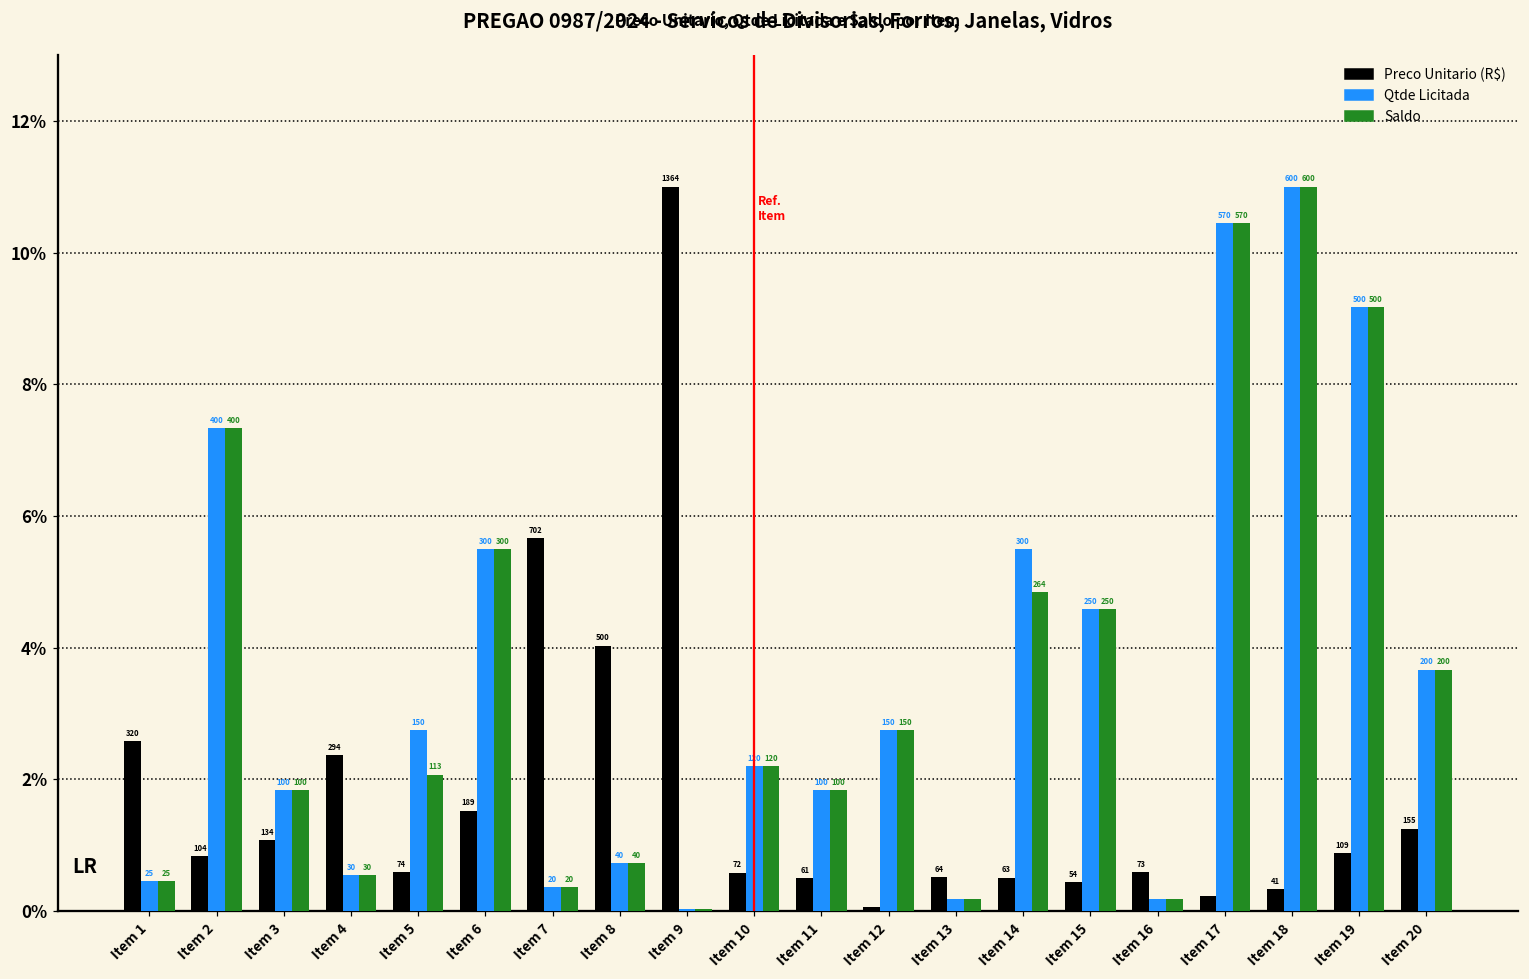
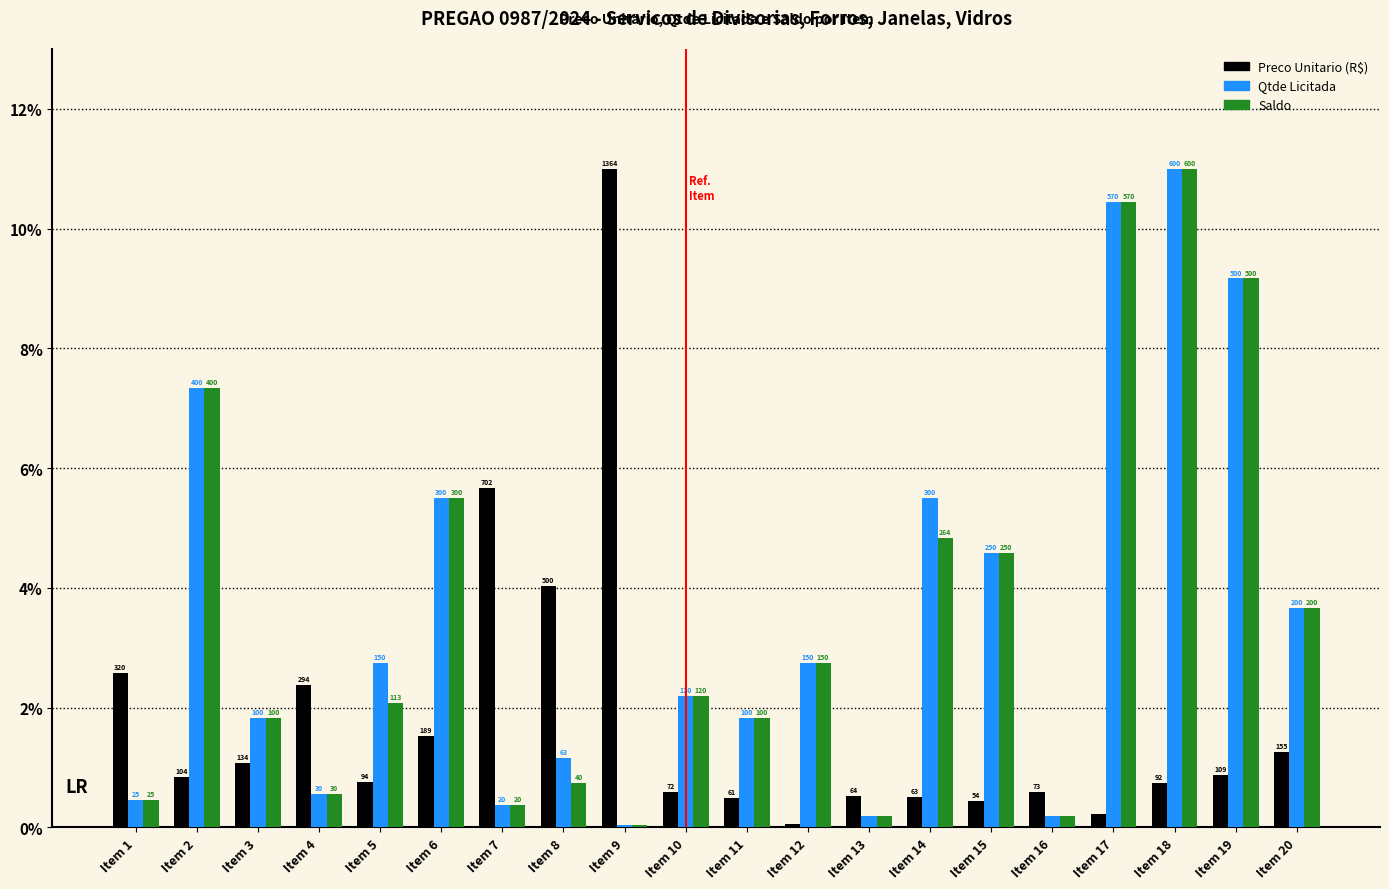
Preco Unitario (R$), Item 5: 74 -> 94
Qtde Licitada, Item 8: 40 -> 63
Preco Unitario (R$), Item 18: 41 -> 92
